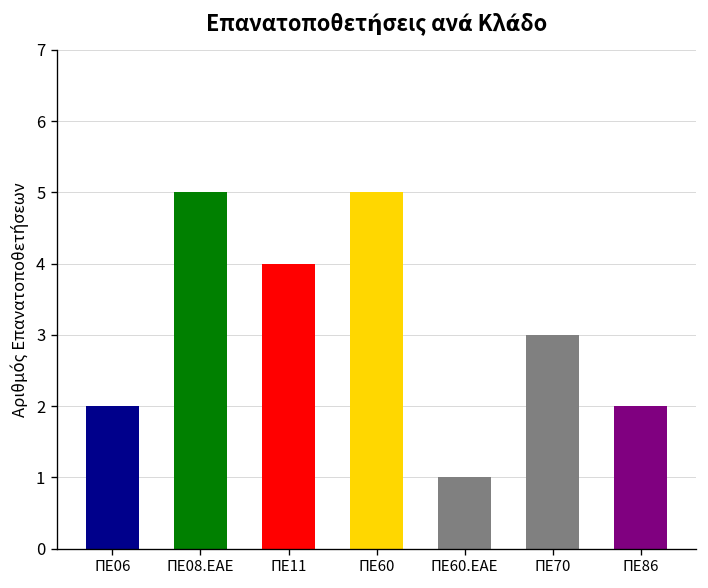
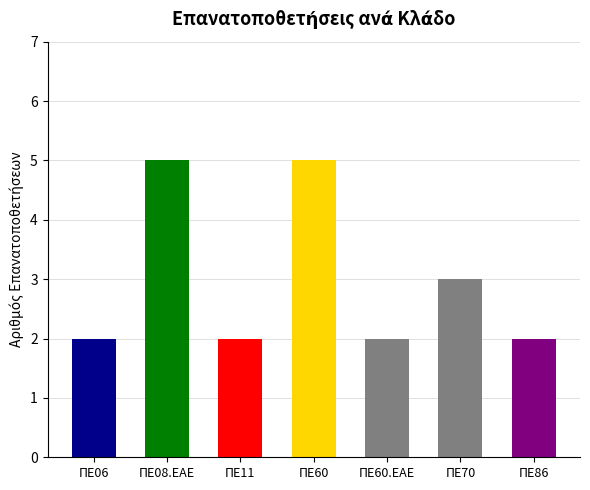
ΠΕ11: 4 -> 2
ΠΕ60.ΕΑΕ: 1 -> 2
